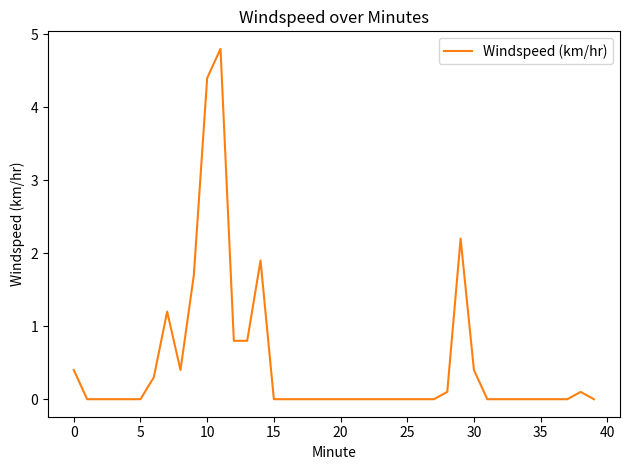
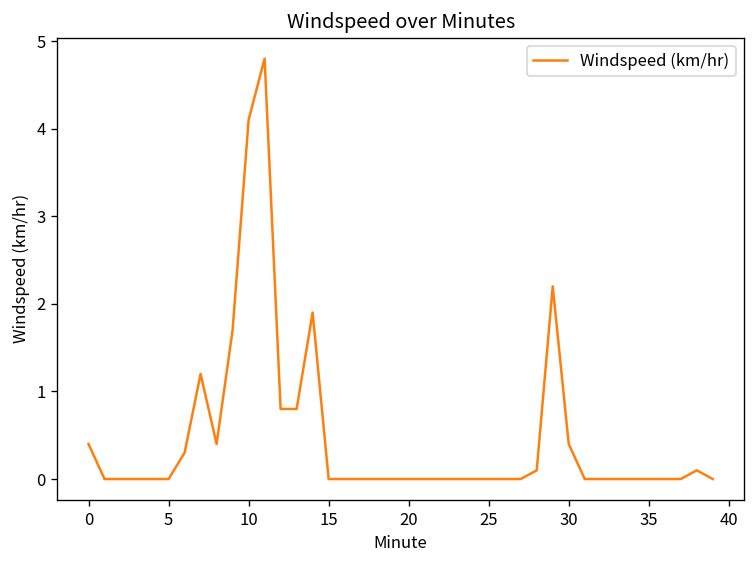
10: 4.4 -> 4.1
